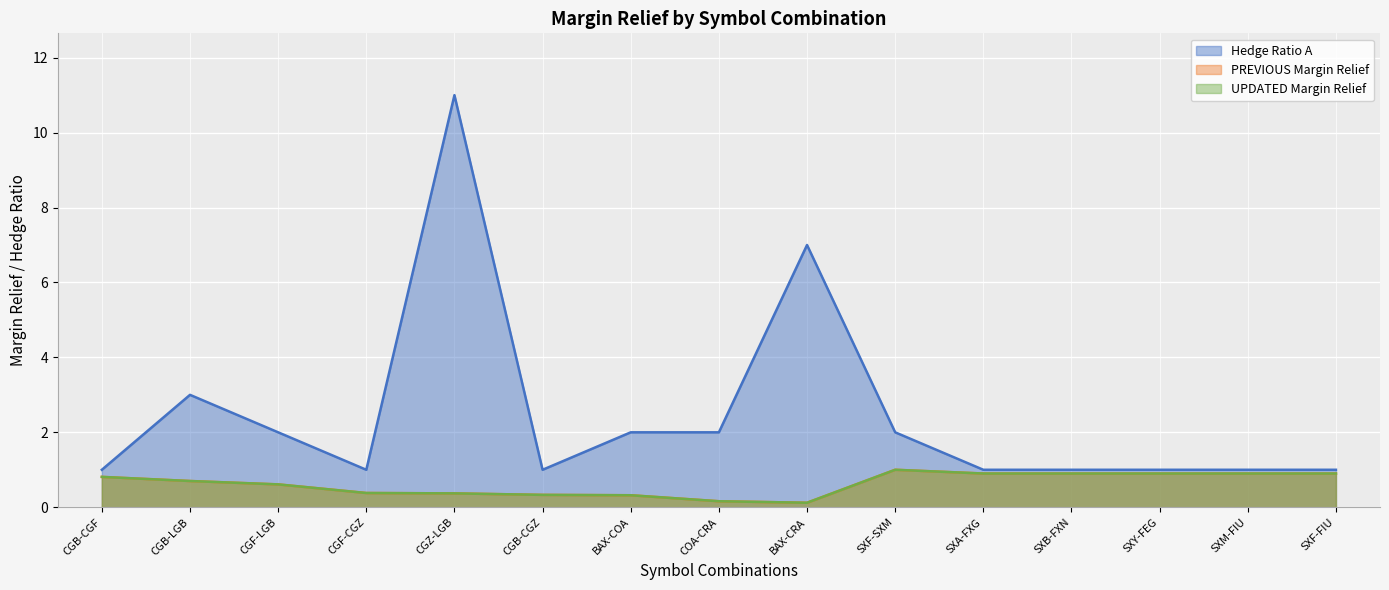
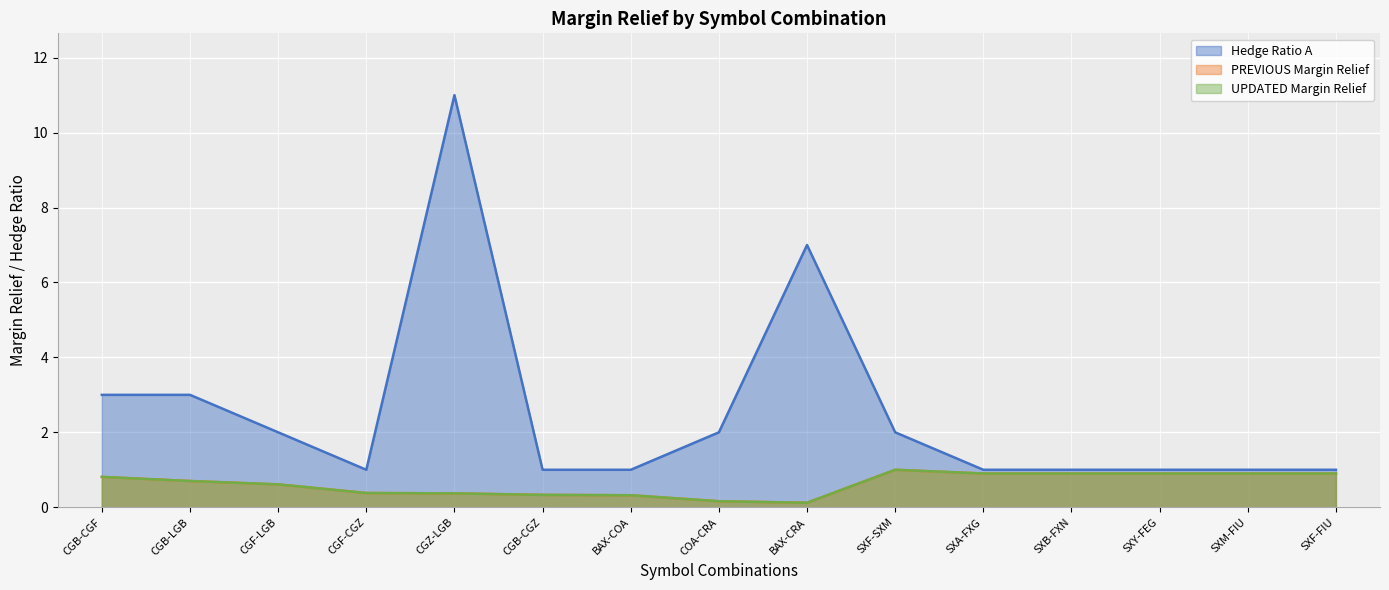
Hedge Ratio A, CGB-CGF: 1 -> 3
Hedge Ratio A, BAX-COA: 2 -> 1
